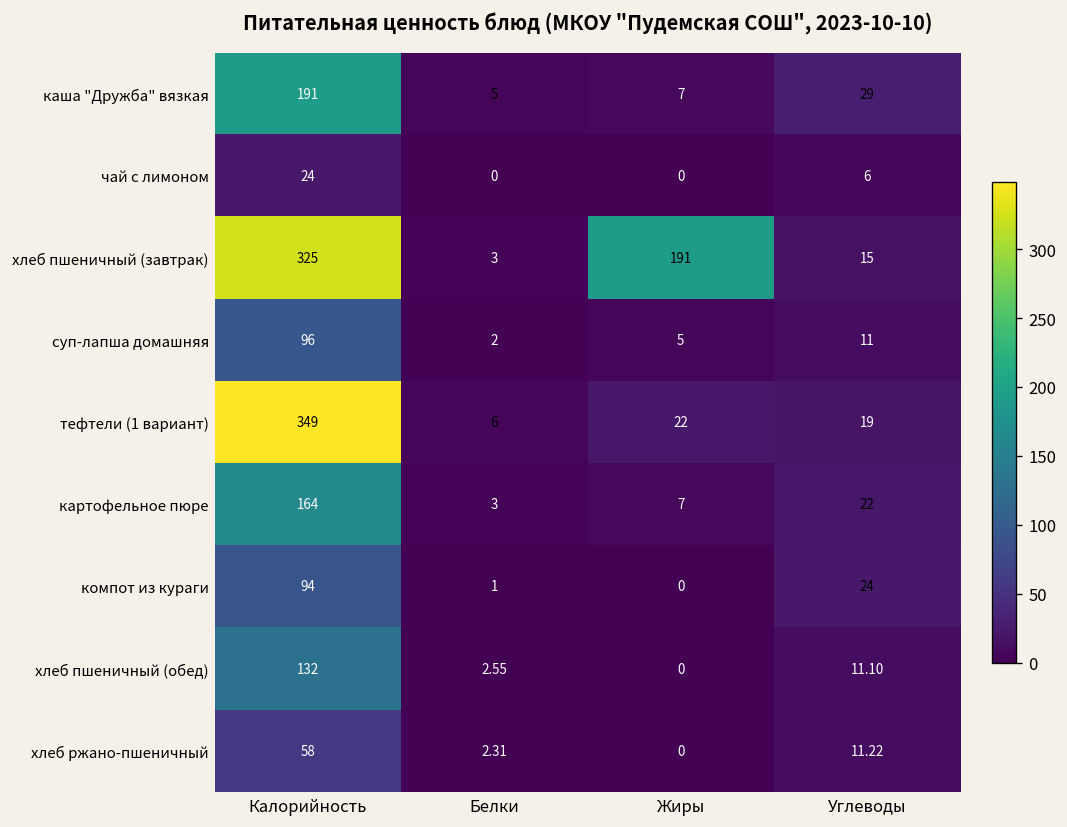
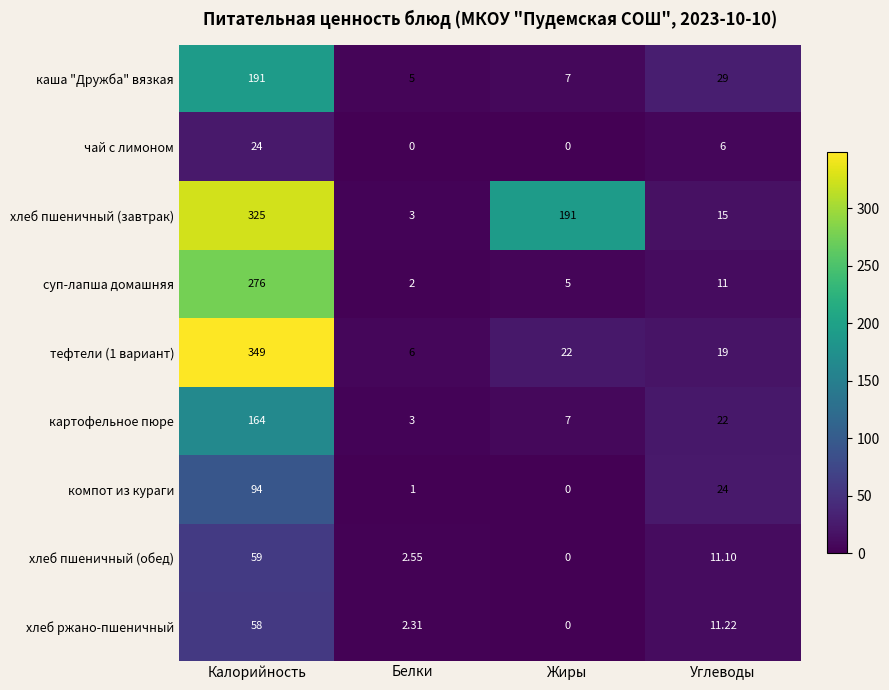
суп-лапша домашняя, Калорийность: 96 -> 276
хлеб пшеничный (обед), Калорийность: 132 -> 59
